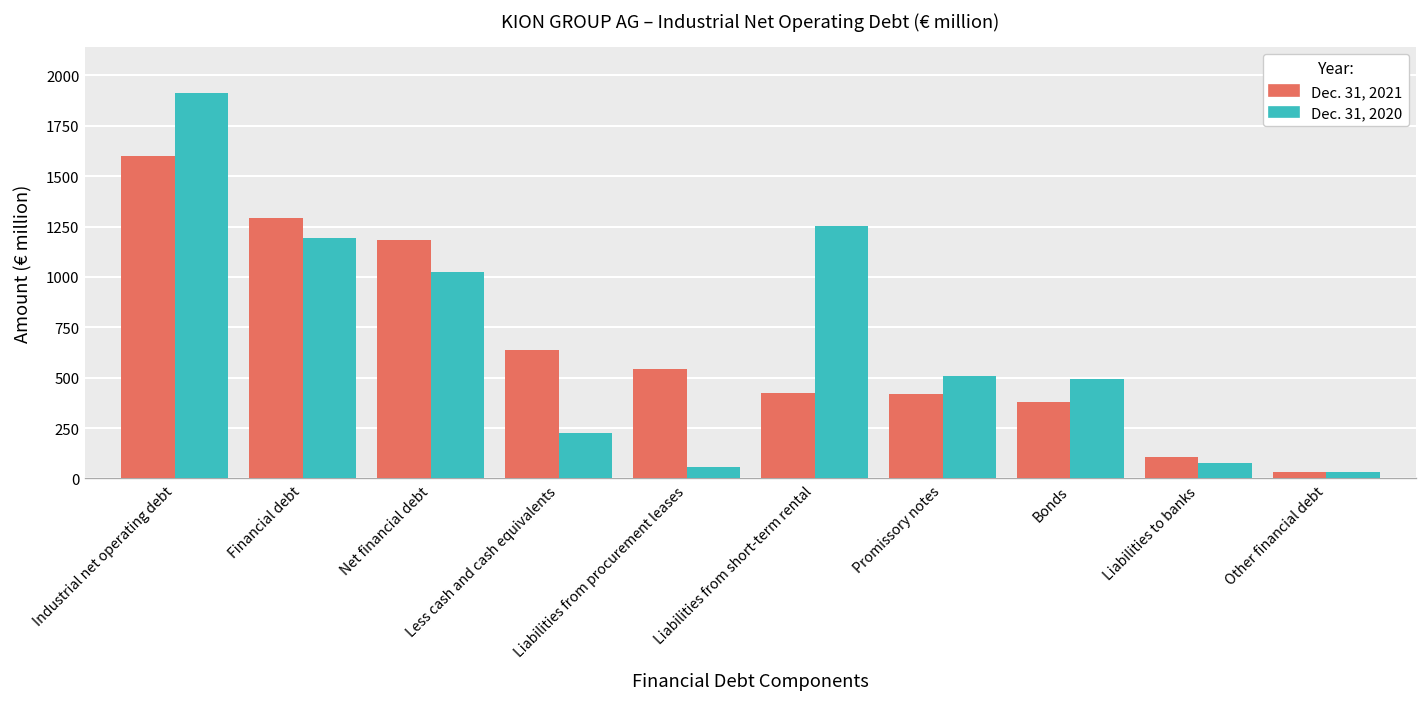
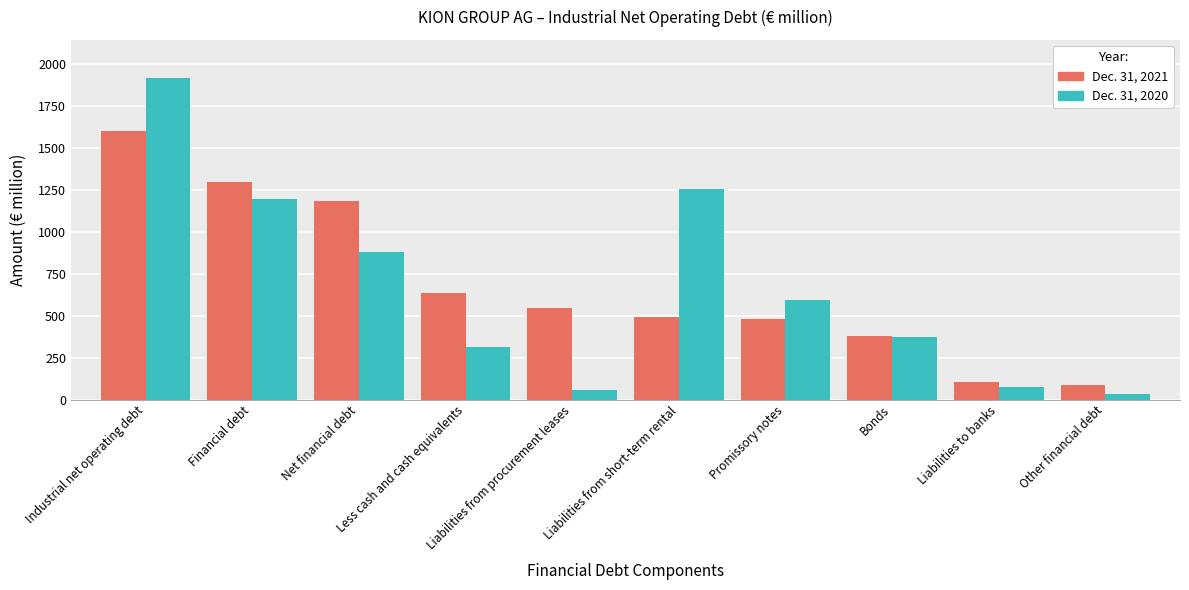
Dec. 31, 2020, Net financial debt: 1020 -> 880
Dec. 31, 2020, Less cash and cash equivalents: 230 -> 310
Dec. 31, 2021, Liabilities from short-term rental: 420 -> 490
Dec. 31, 2021, Promissory notes: 420 -> 480
Dec. 31, 2020, Promissory notes: 510 -> 590
Dec. 31, 2020, Bonds: 490 -> 370
Dec. 31, 2021, Other financial debt: 30 -> 90
